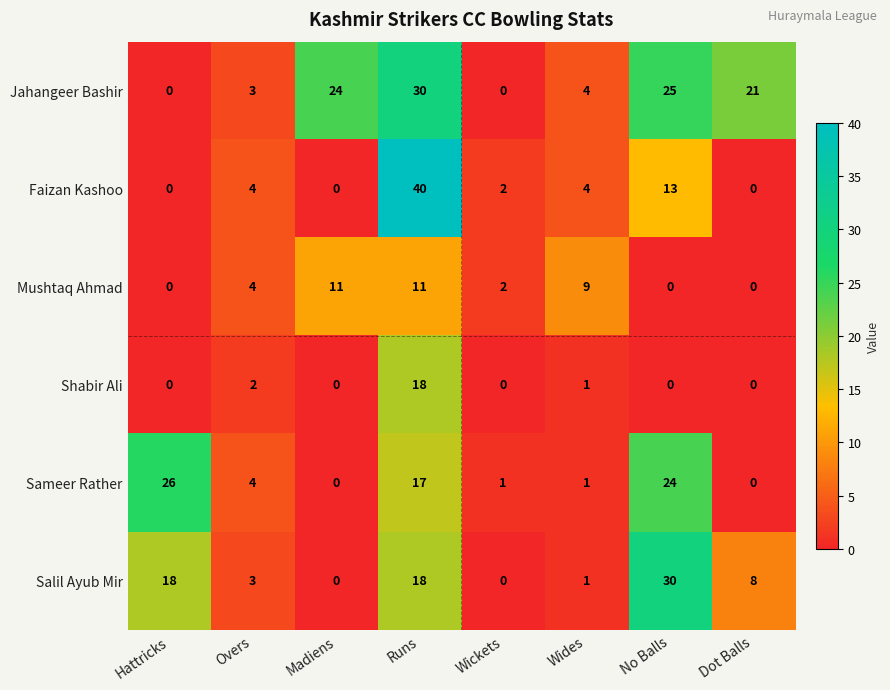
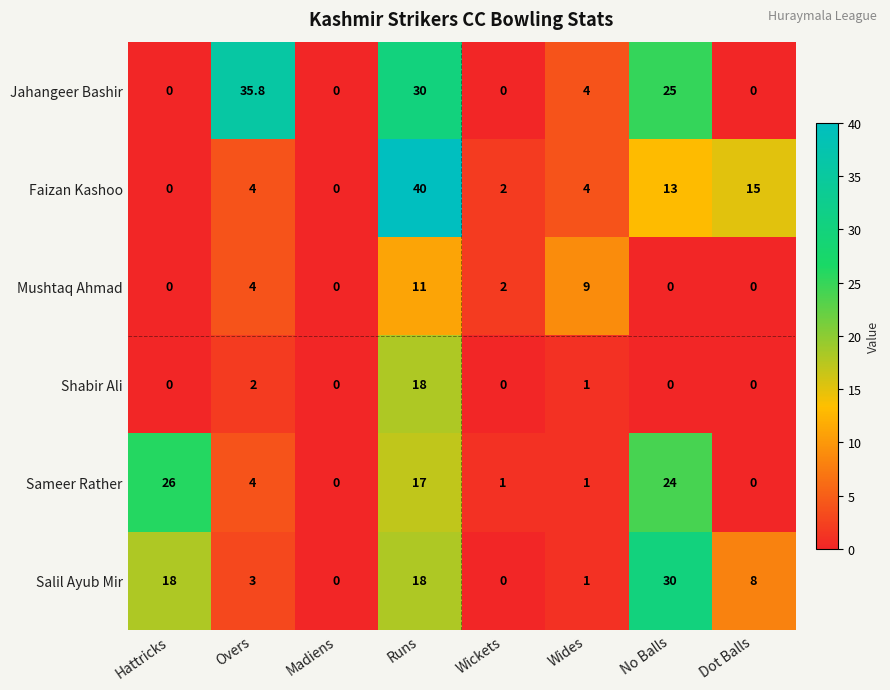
Jahangeer Bashir, Overs: 3 -> 35.8
Jahangeer Bashir, Madiens: 24 -> 0
Jahangeer Bashir, Dot Balls: 21 -> 0
Faizan Kashoo, Dot Balls: 0 -> 15
Mushtaq Ahmad, Madiens: 11 -> 0
